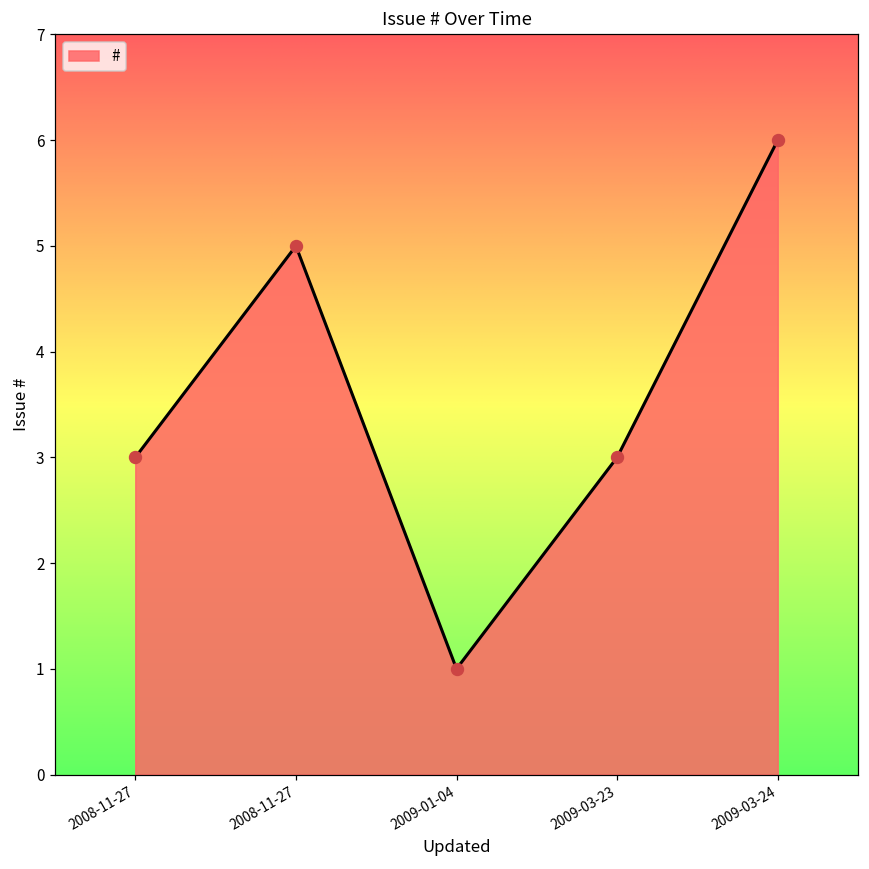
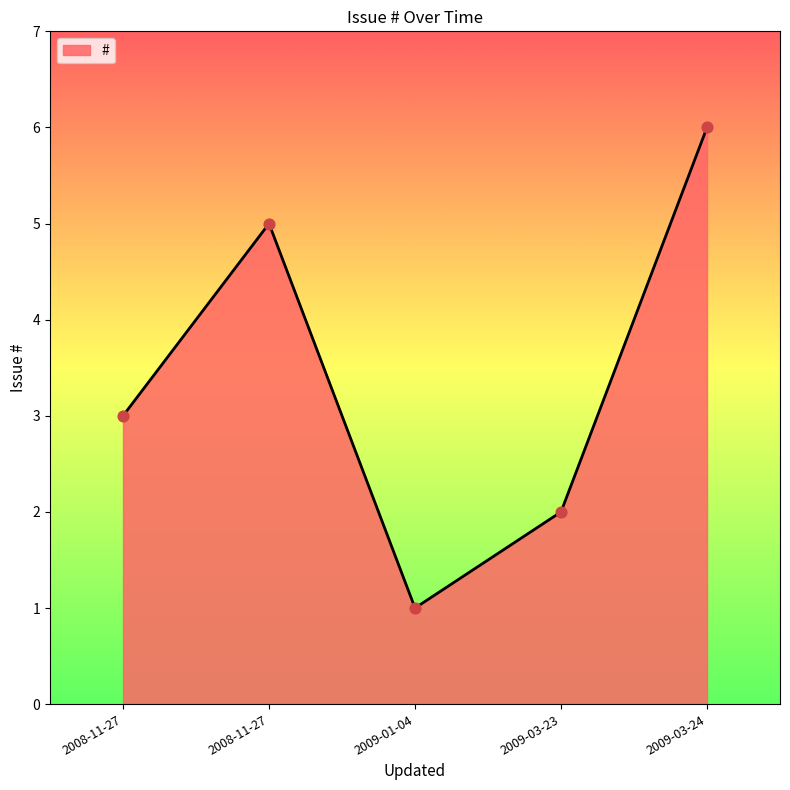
2009-03-23: 3 -> 2
